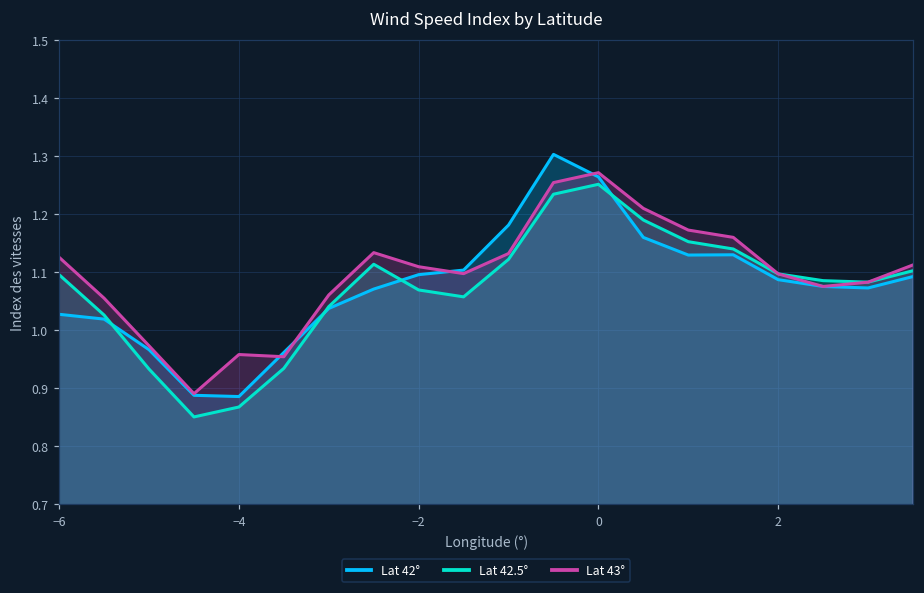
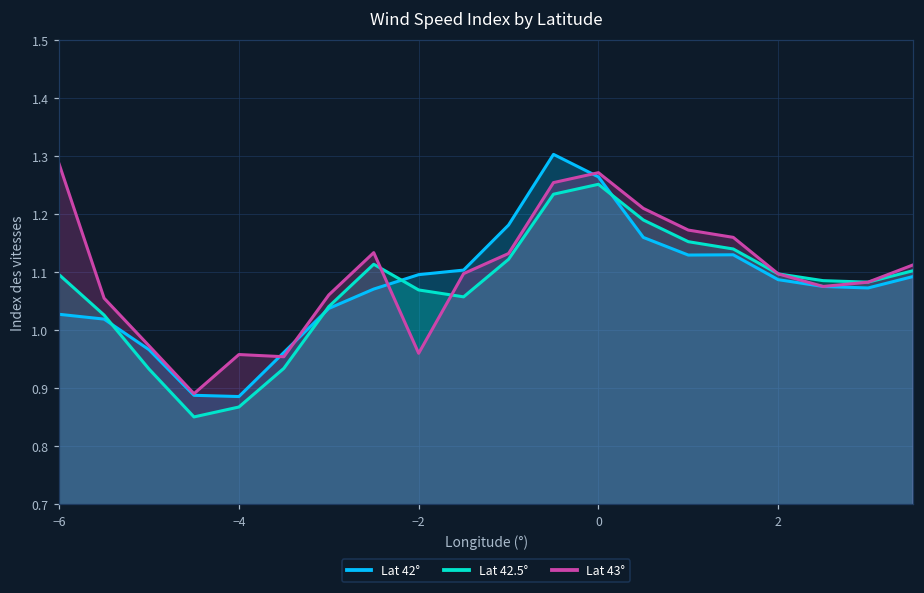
Lat 43°, −6: 1.13 -> 1.29
Lat 43°, −2: 1.11 -> 0.96
